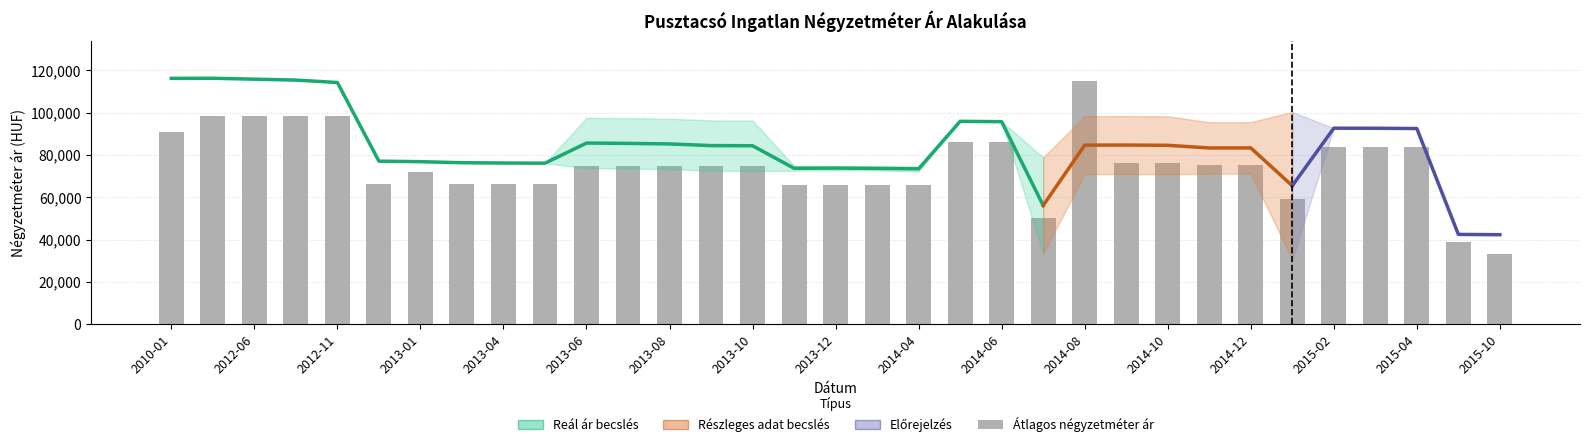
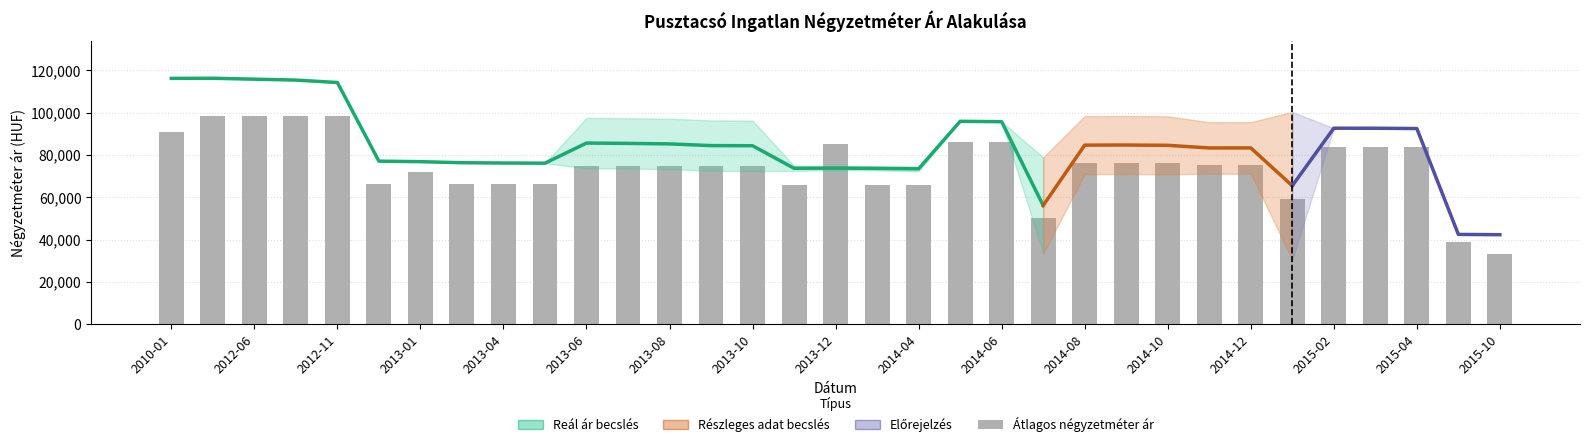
Átlagos négyzetméter ár, 2013-12: 66,000 -> 85,000
Átlagos négyzetméter ár, 2014-08: 115,000 -> 76,000
